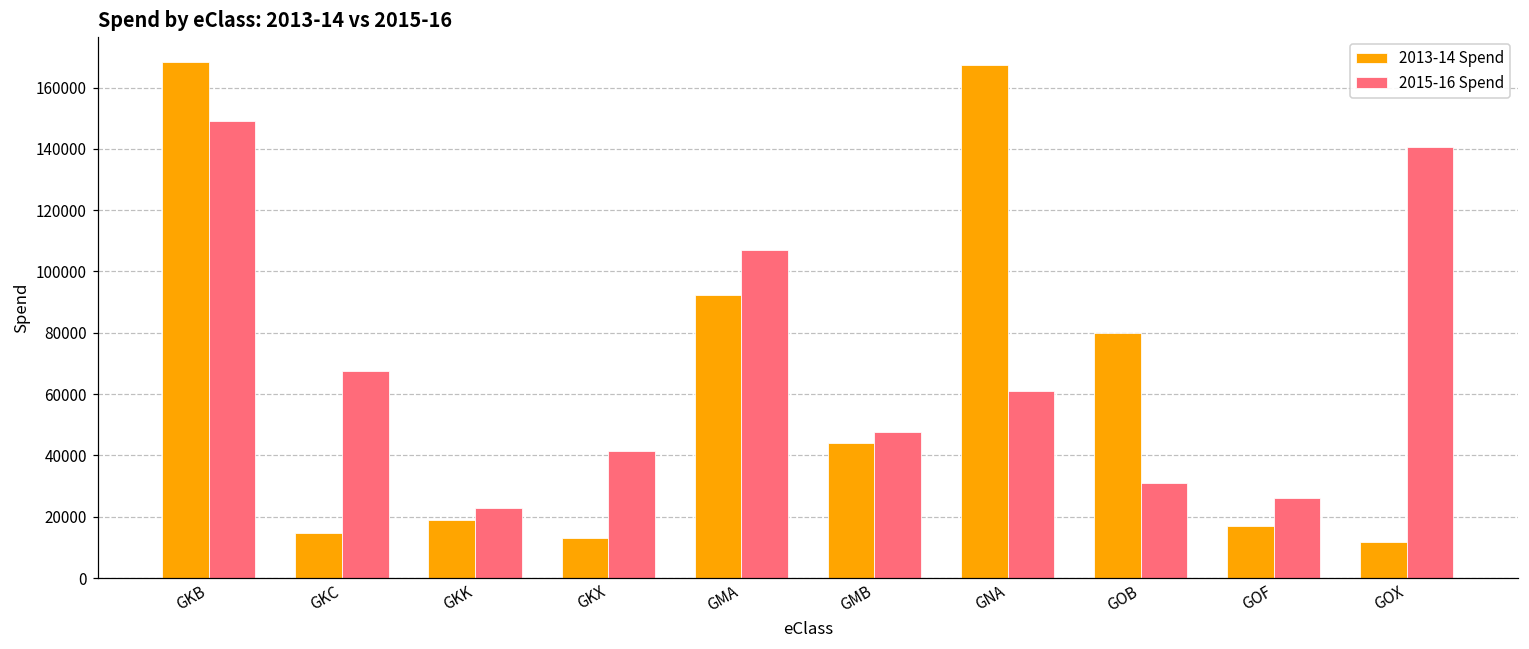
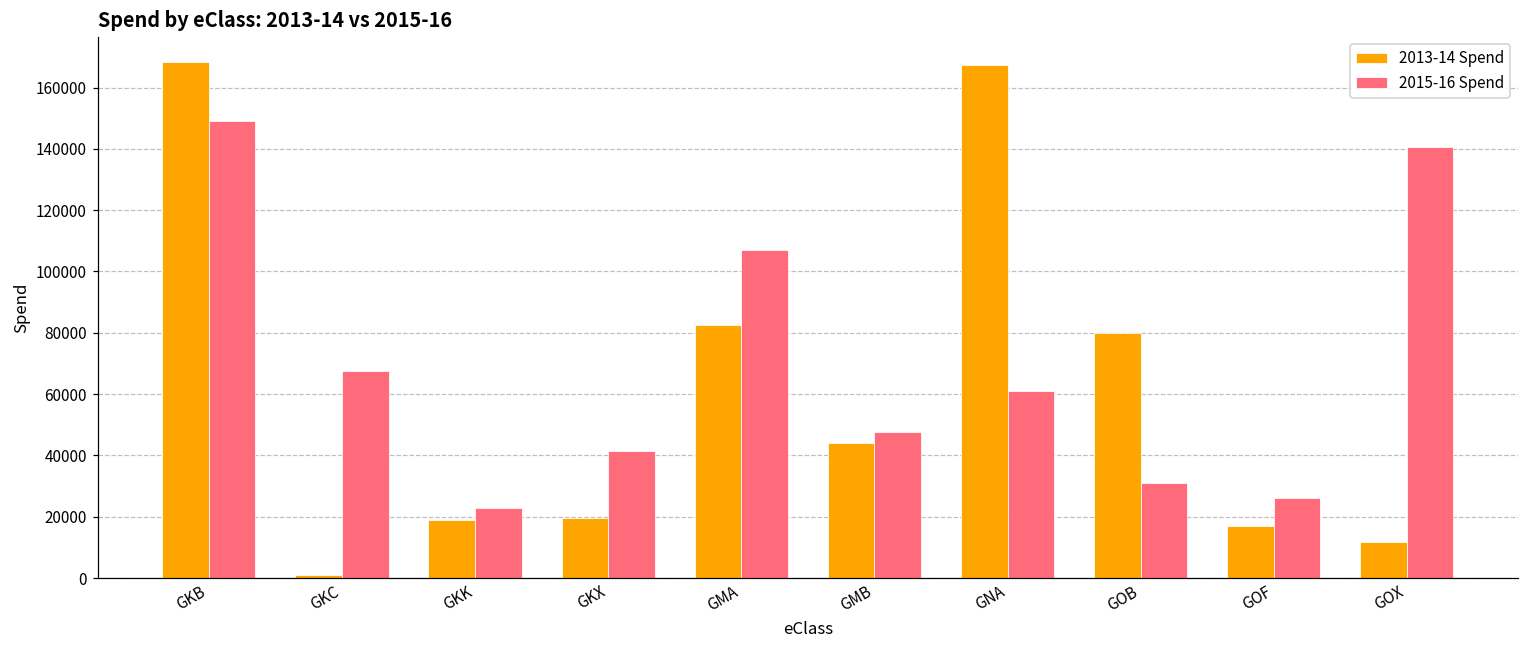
2013-14 Spend, GKC: 15000 -> 1000
2013-14 Spend, GKX: 13000 -> 20000
2013-14 Spend, GMA: 92000 -> 83000
